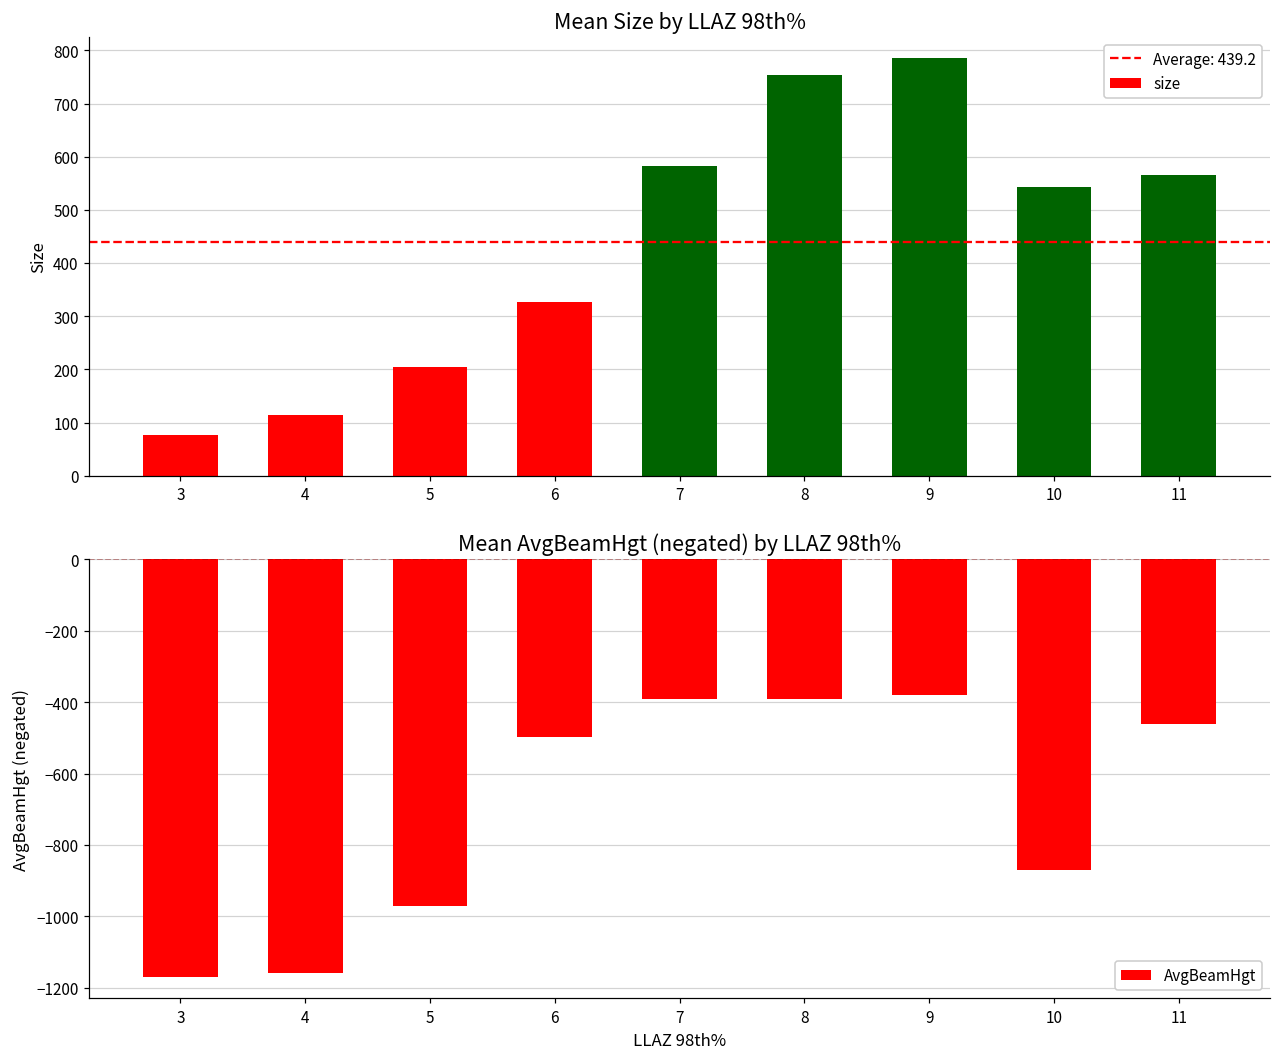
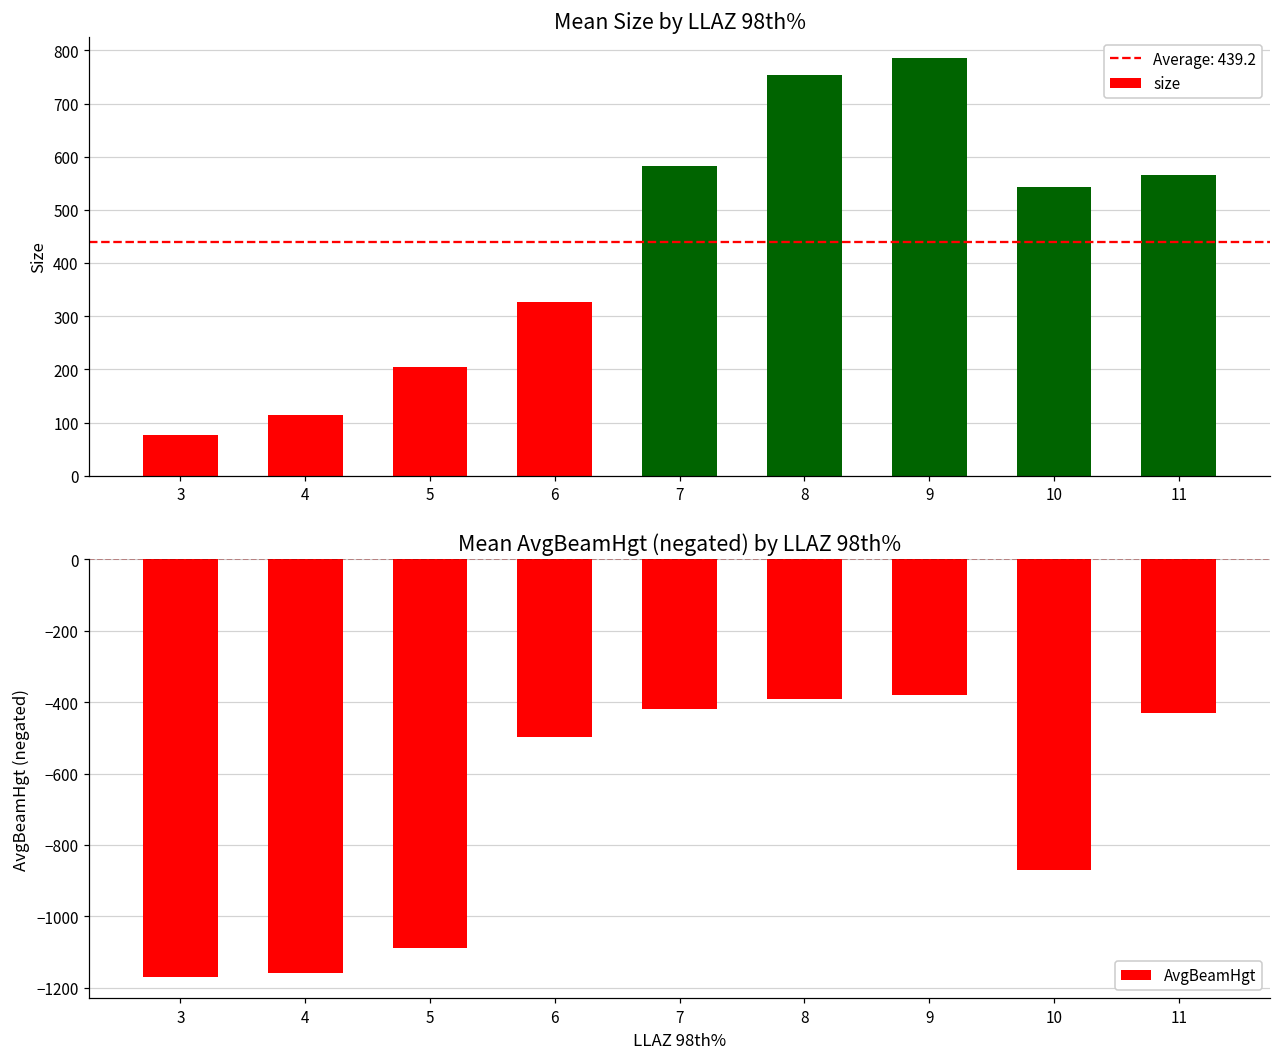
Mean AvgBeamHgt (negated) by LLAZ 98th%, 5: -970 -> -1090
Mean AvgBeamHgt (negated) by LLAZ 98th%, 7: -390 -> -420
Mean AvgBeamHgt (negated) by LLAZ 98th%, 11: -460 -> -430
